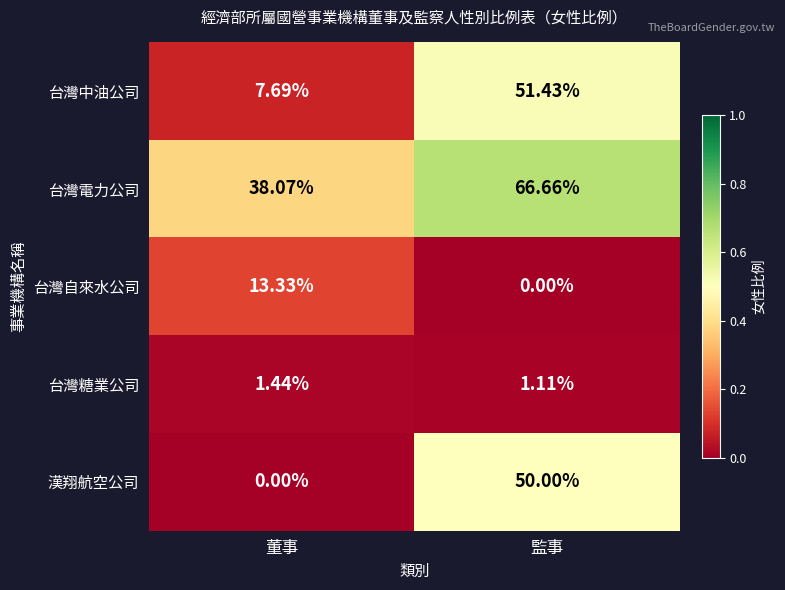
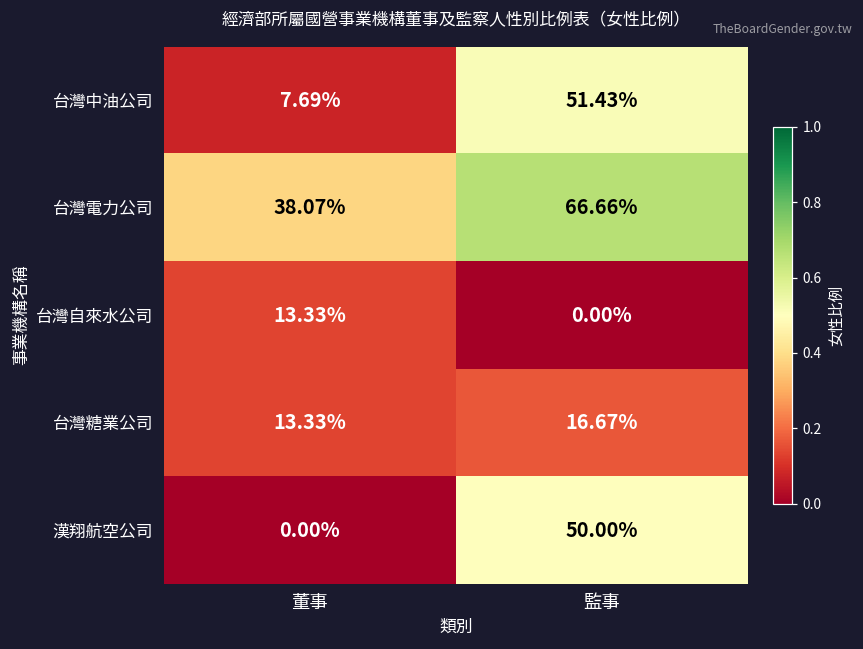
台灣糖業公司, 董事: 1.44% -> 13.33%
台灣糖業公司, 監事: 1.11% -> 16.67%
